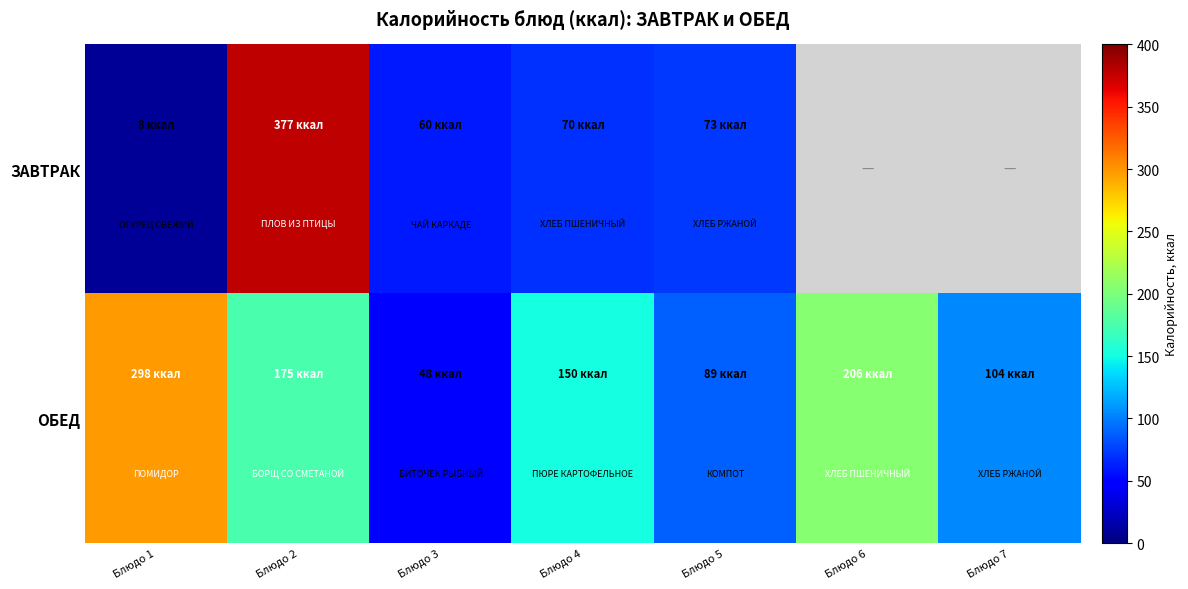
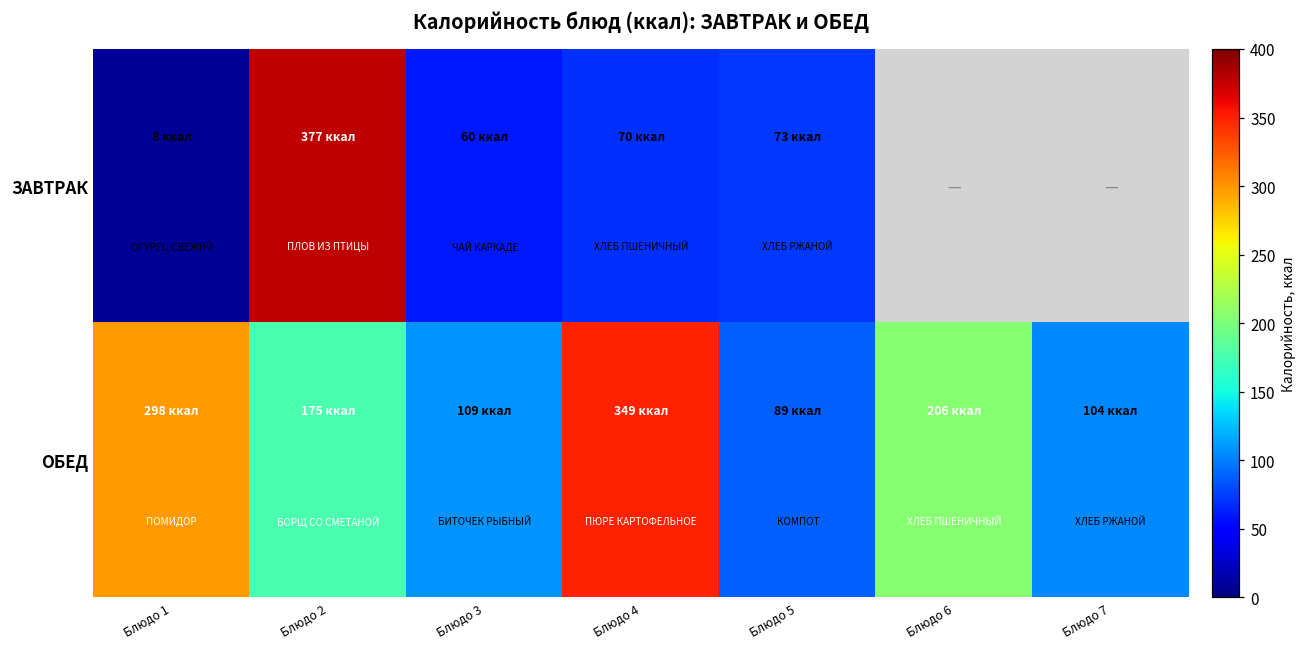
ОБЕД, Блюдо 3: 48 -> 109
ОБЕД, Блюдо 4: 150 -> 349
